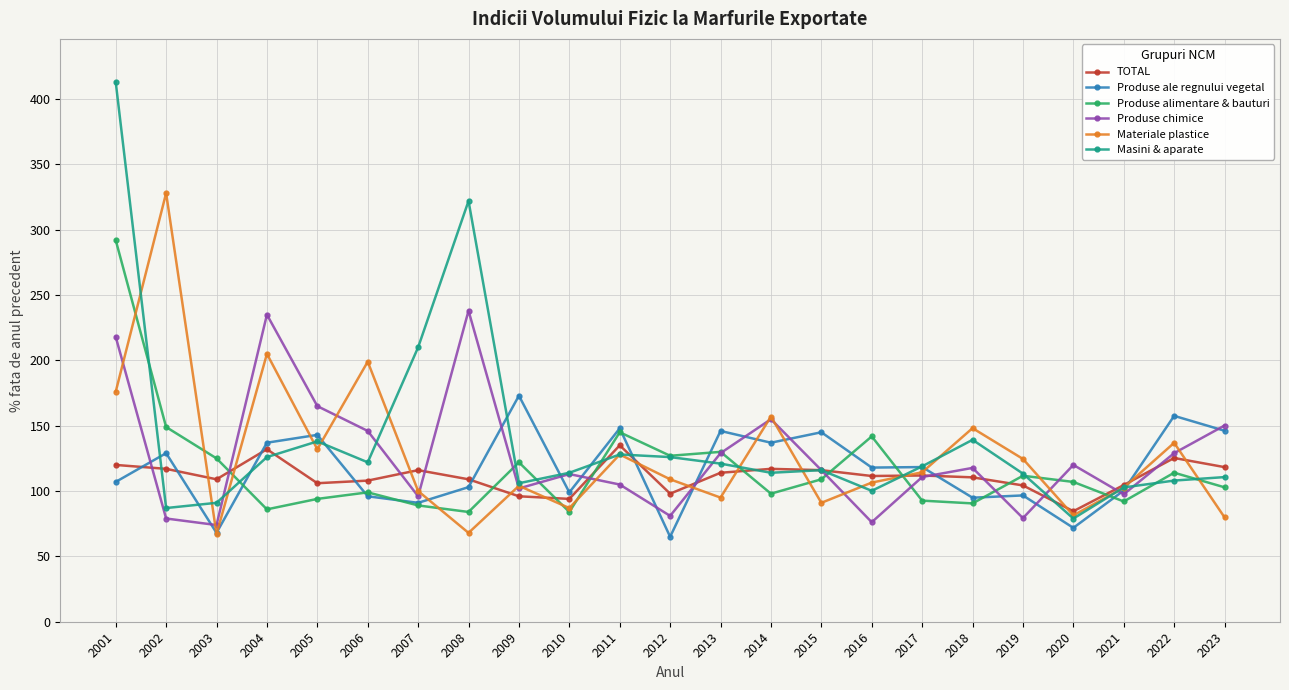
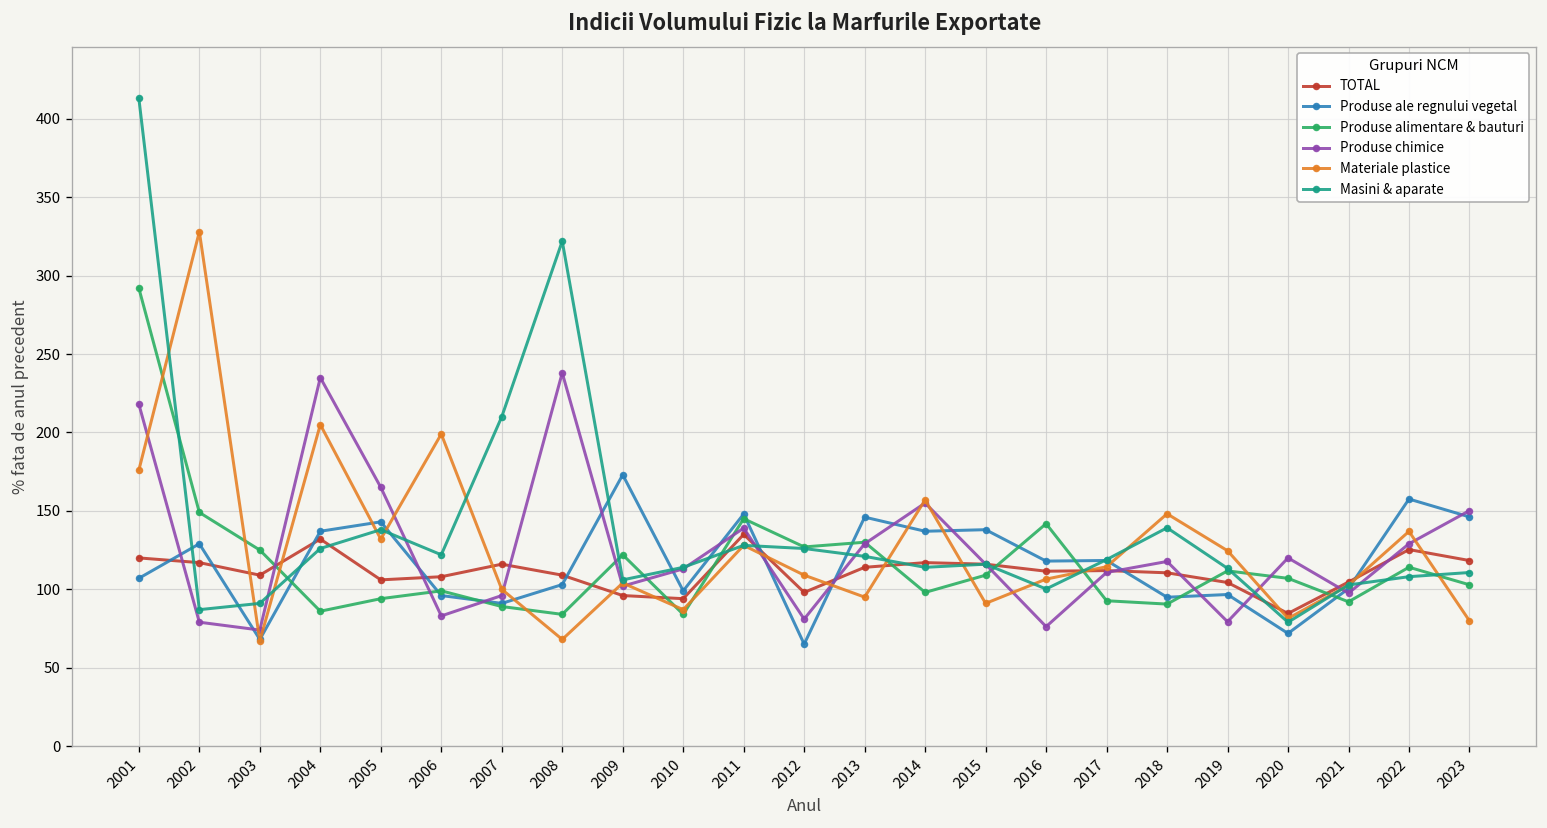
Produse chimice, 2006: 146 -> 83
Produse chimice, 2011: 105 -> 139
Produse ale regnului vegetal, 2015: 145 -> 138
